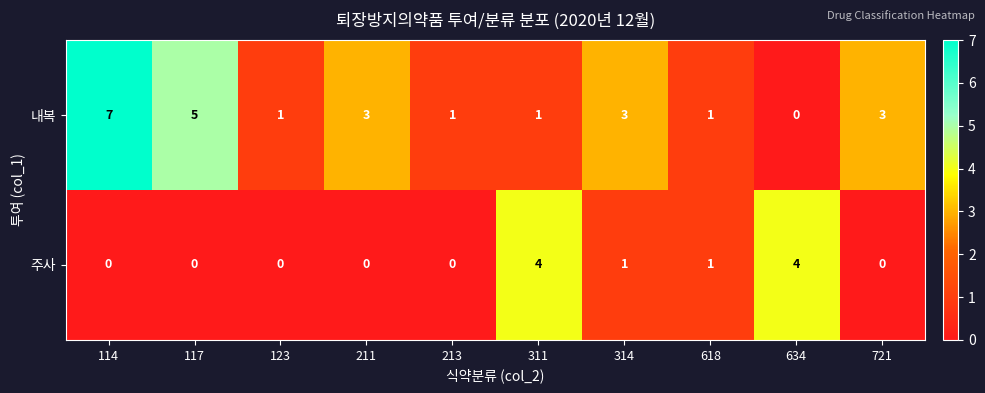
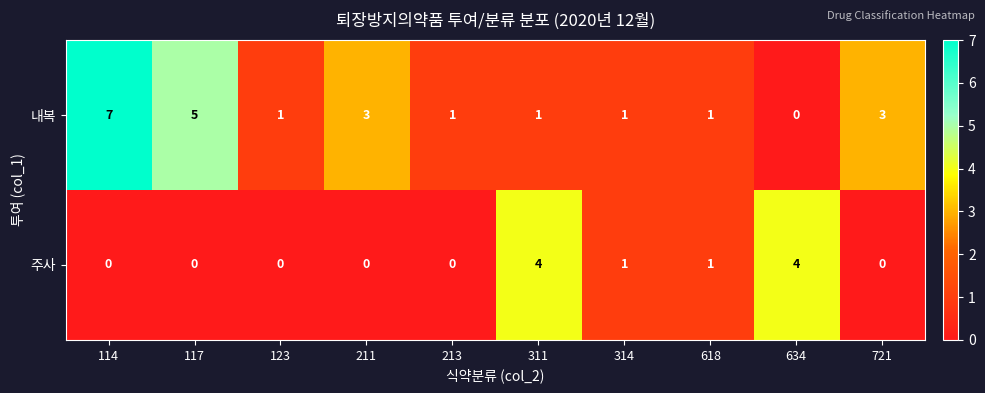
내복, 314: 3 -> 1
